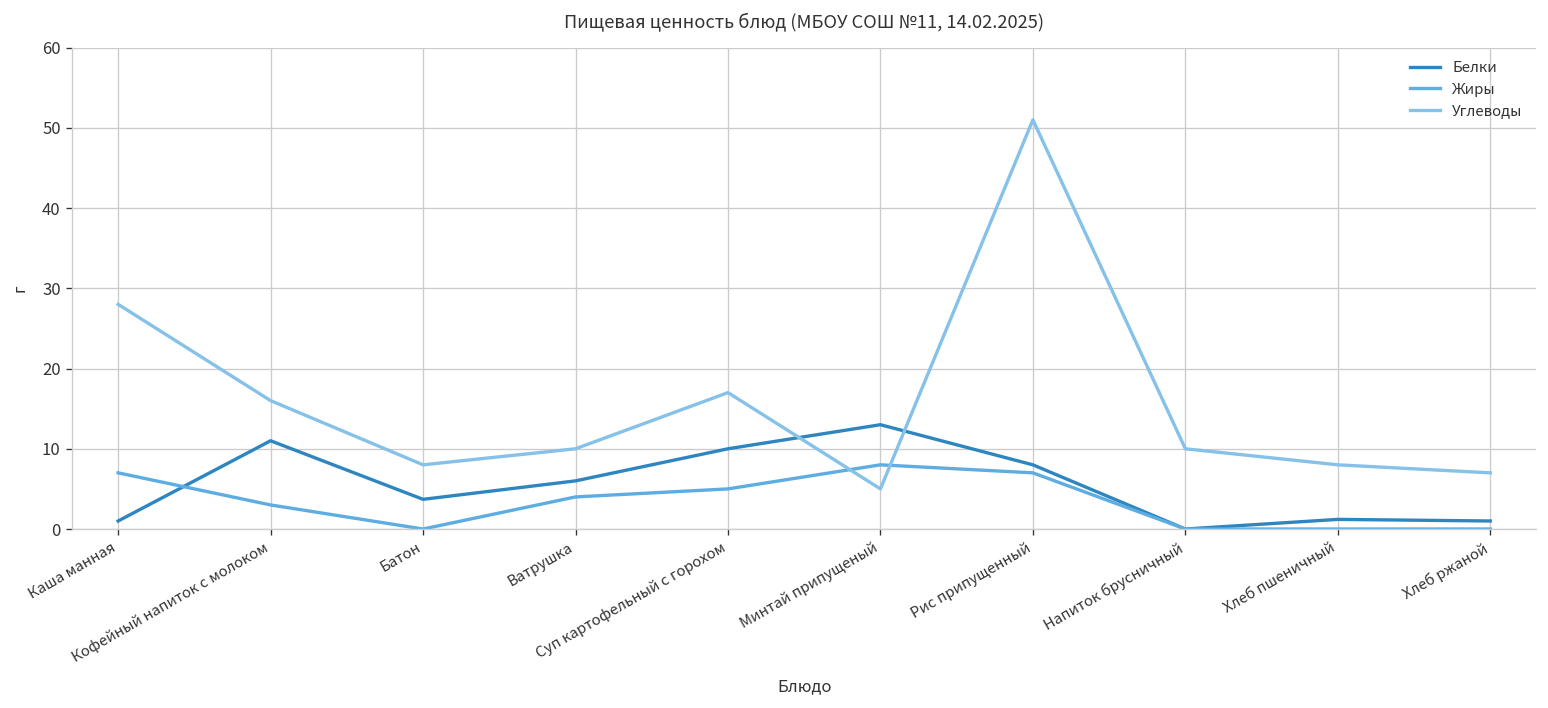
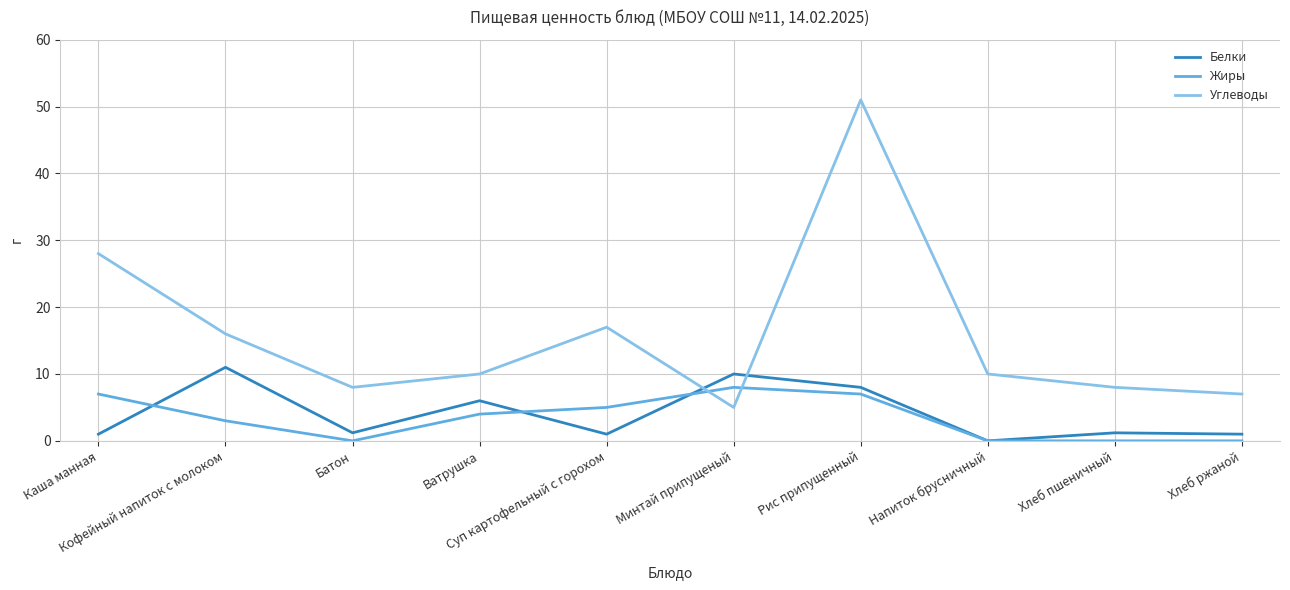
Белки, Батон: 4 -> 1
Белки, Суп картофельный с горохом: 10 -> 1
Белки, Минтай припущеный: 13 -> 10
